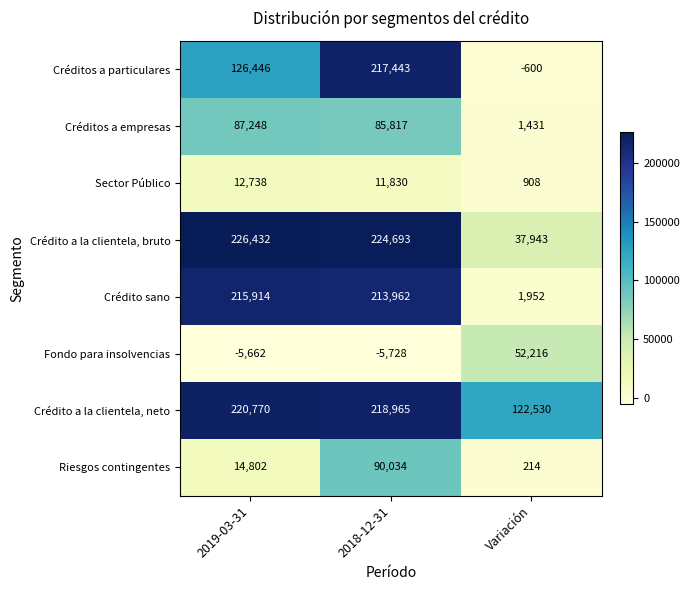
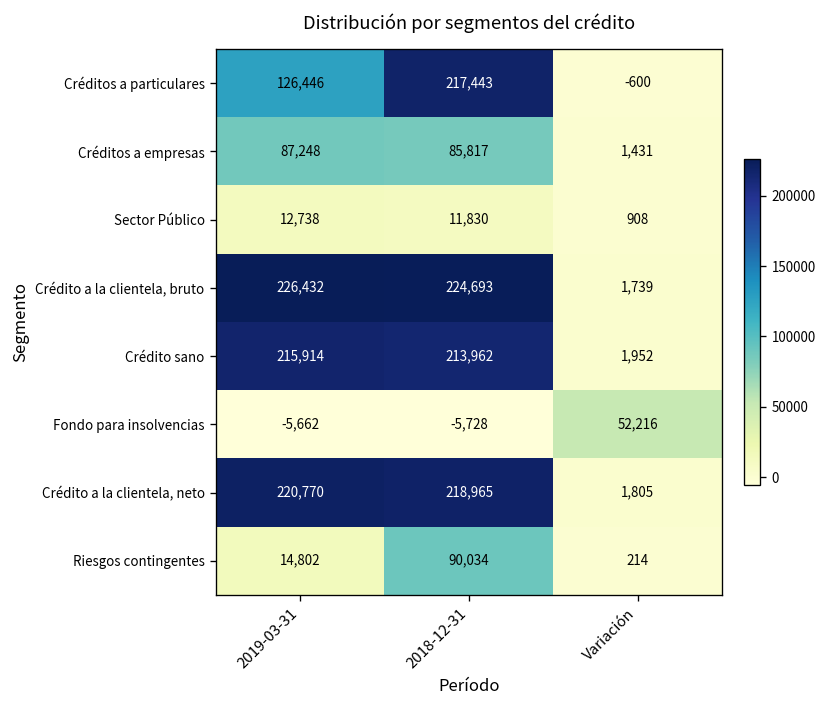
Crédito a la clientela, bruto, Variación: 37,943 -> 1,739
Crédito a la clientela, neto, Variación: 122,530 -> 1,805
